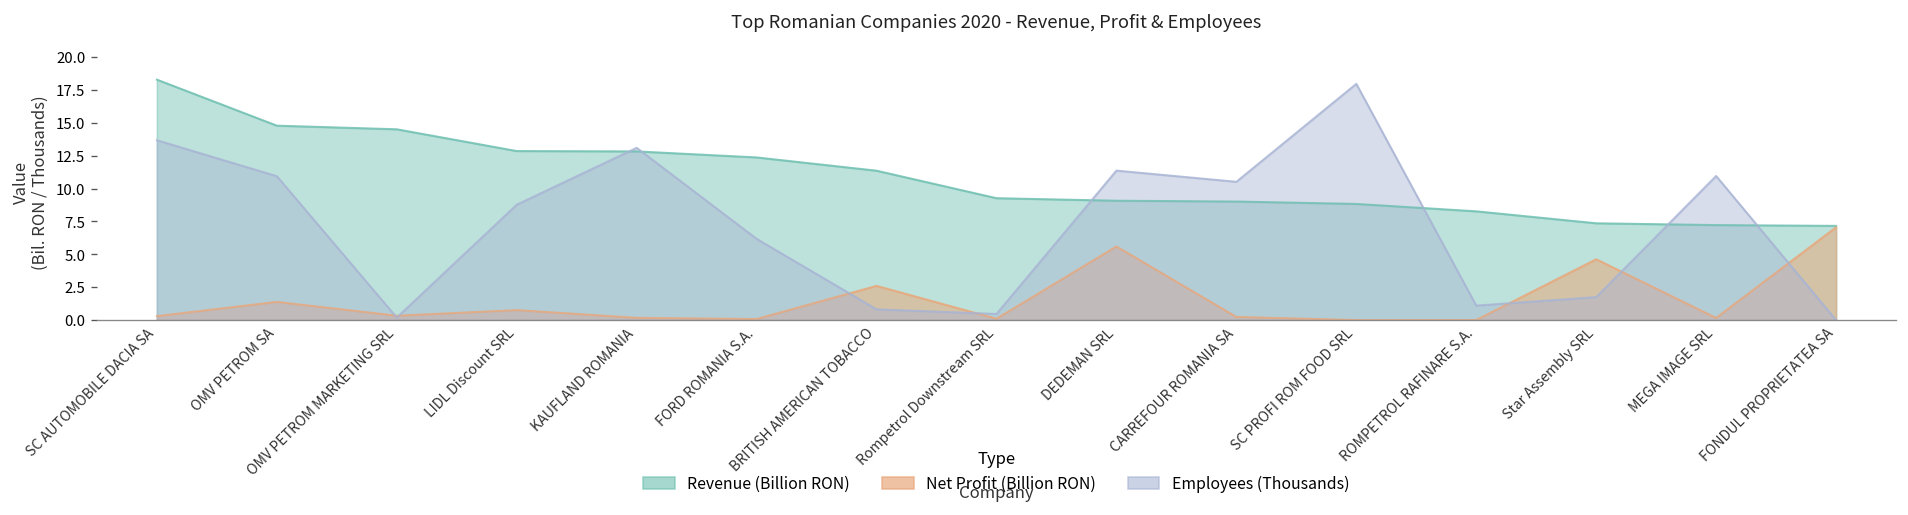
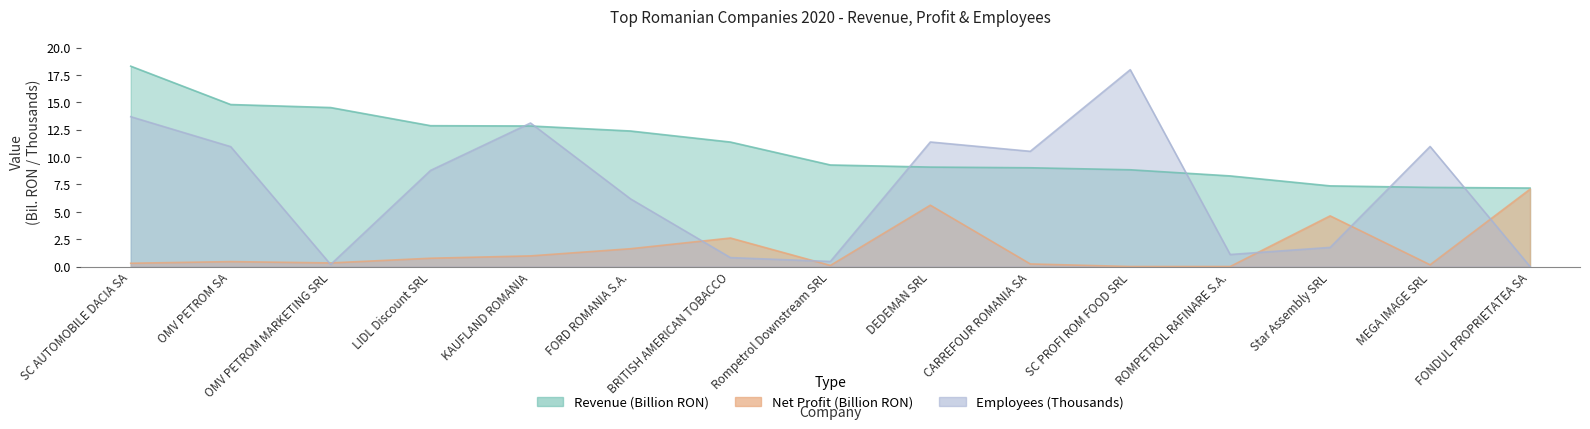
Net Profit (Billion RON), OMV PETROM SA: 1.4 -> 0.4
Net Profit (Billion RON), KAUFLAND ROMANIA: 0.2 -> 1.0
Net Profit (Billion RON), FORD ROMANIA S.A.: 0.1 -> 1.6
